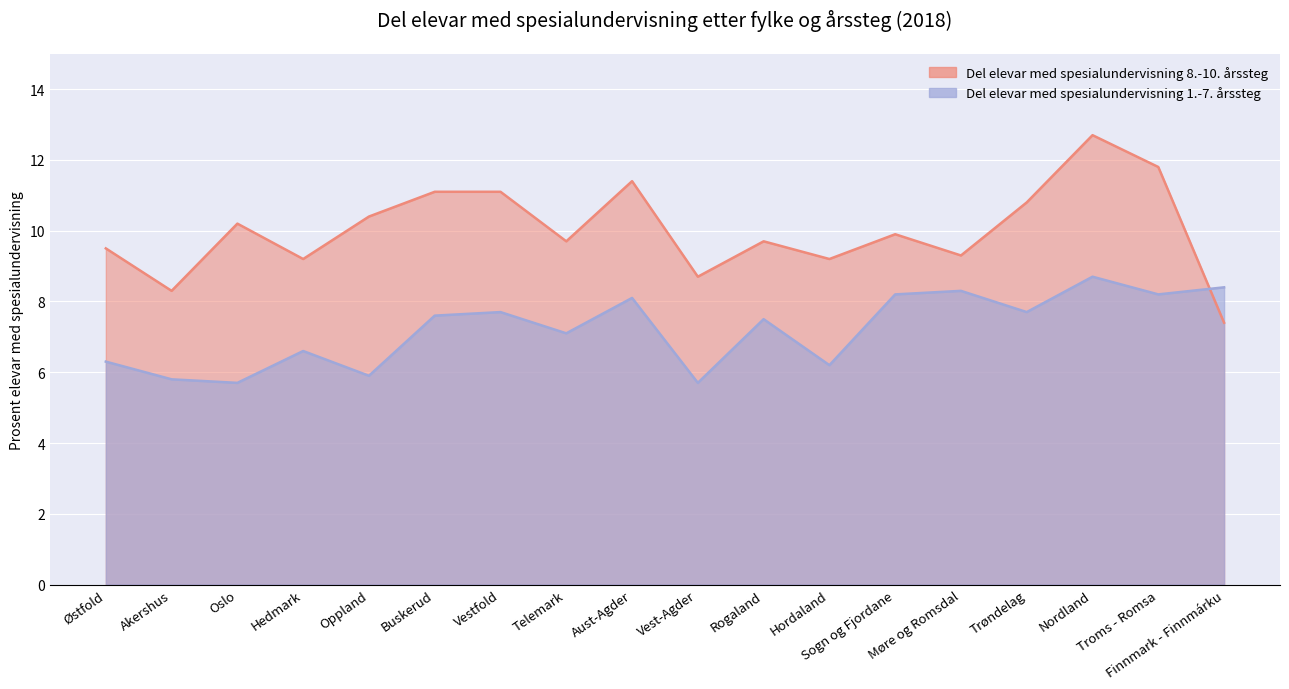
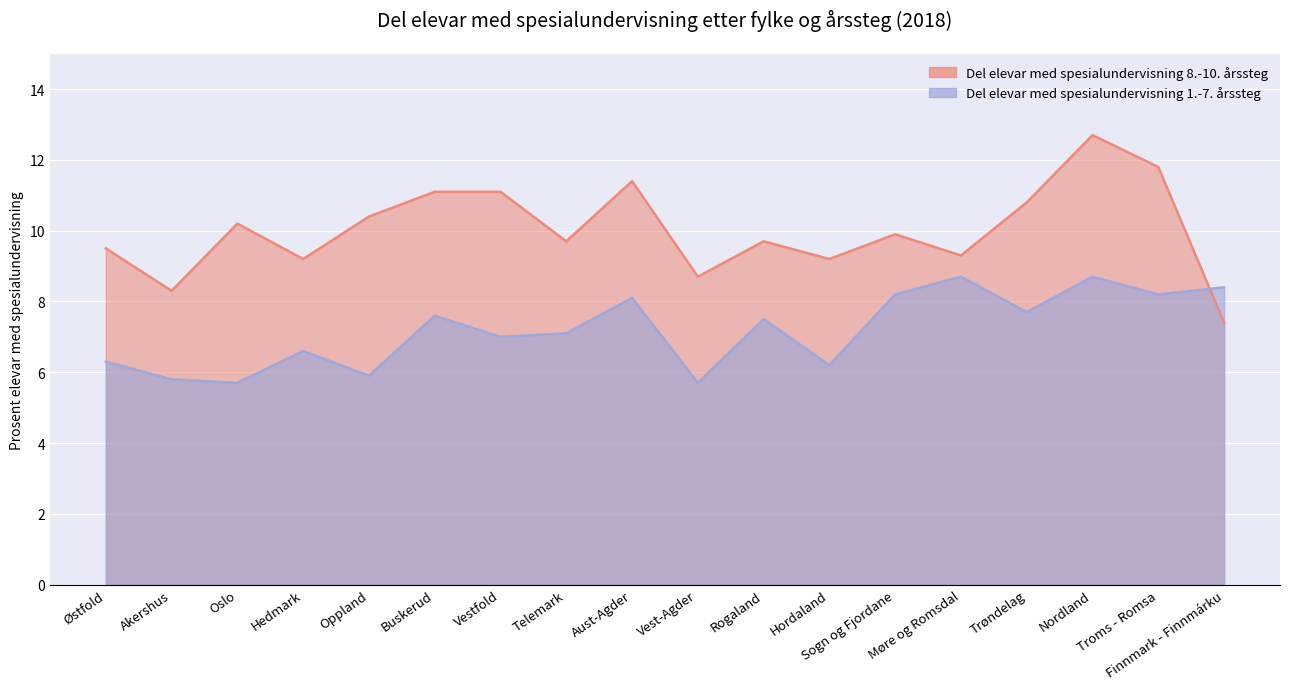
Del elevar med spesialundervisning 1.-7. årssteg, Vestfold: 7.7 -> 7.0
Del elevar med spesialundervisning 1.-7. årssteg, Møre og Romsdal: 8.3 -> 8.7
